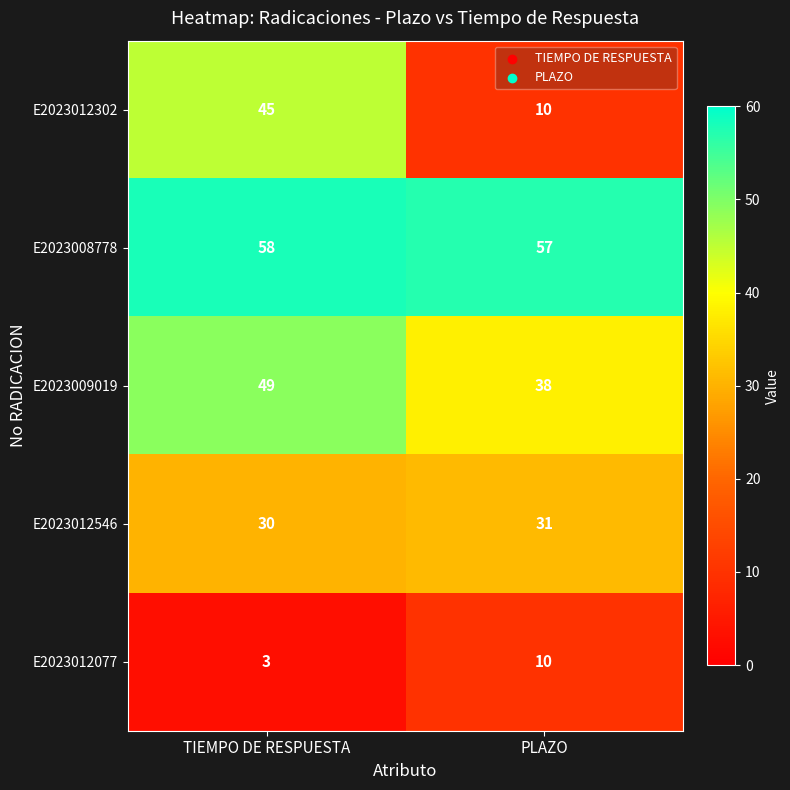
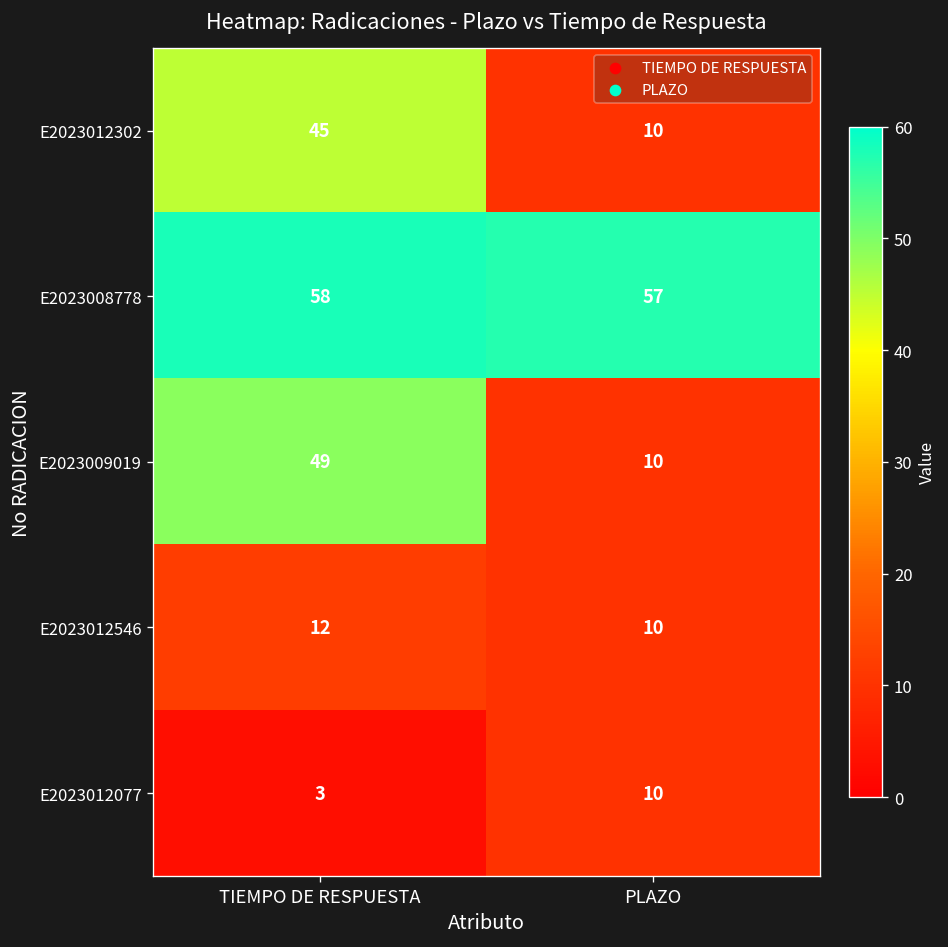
E2023009019, PLAZO: 38 -> 10
E2023012546, TIEMPO DE RESPUESTA: 30 -> 12
E2023012546, PLAZO: 31 -> 10
